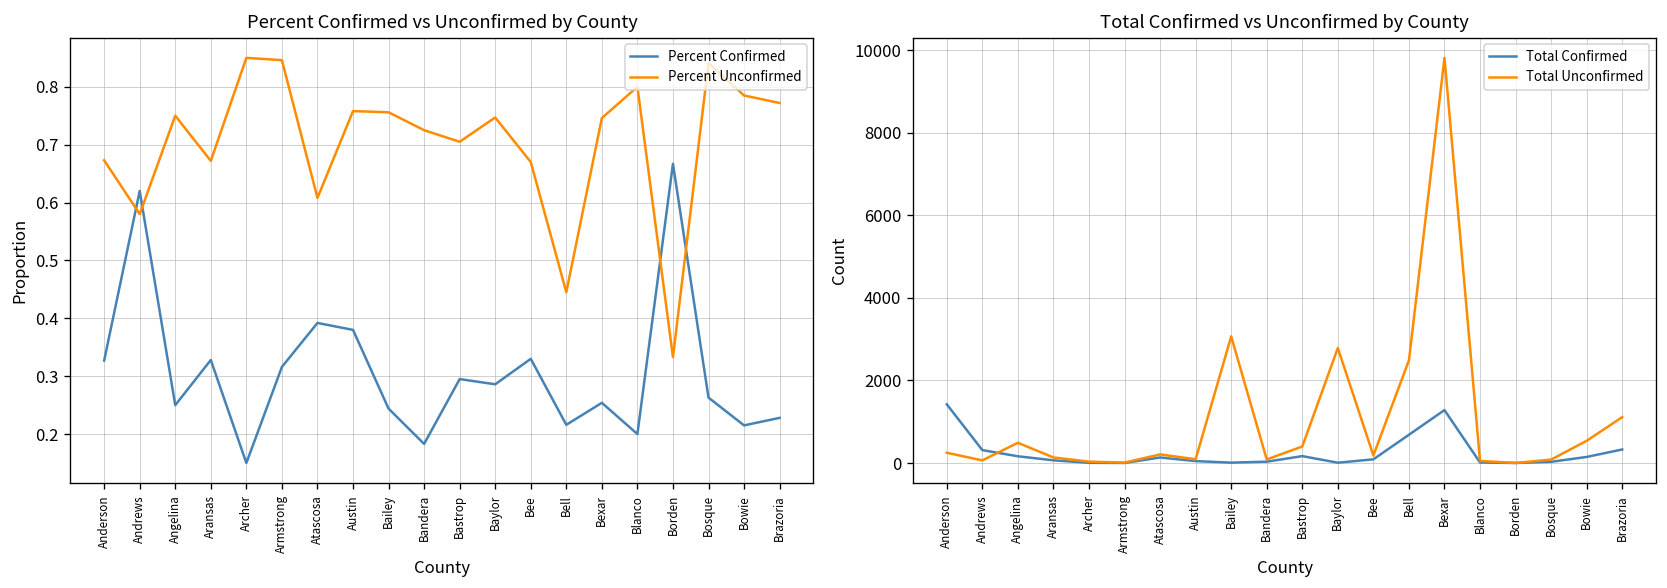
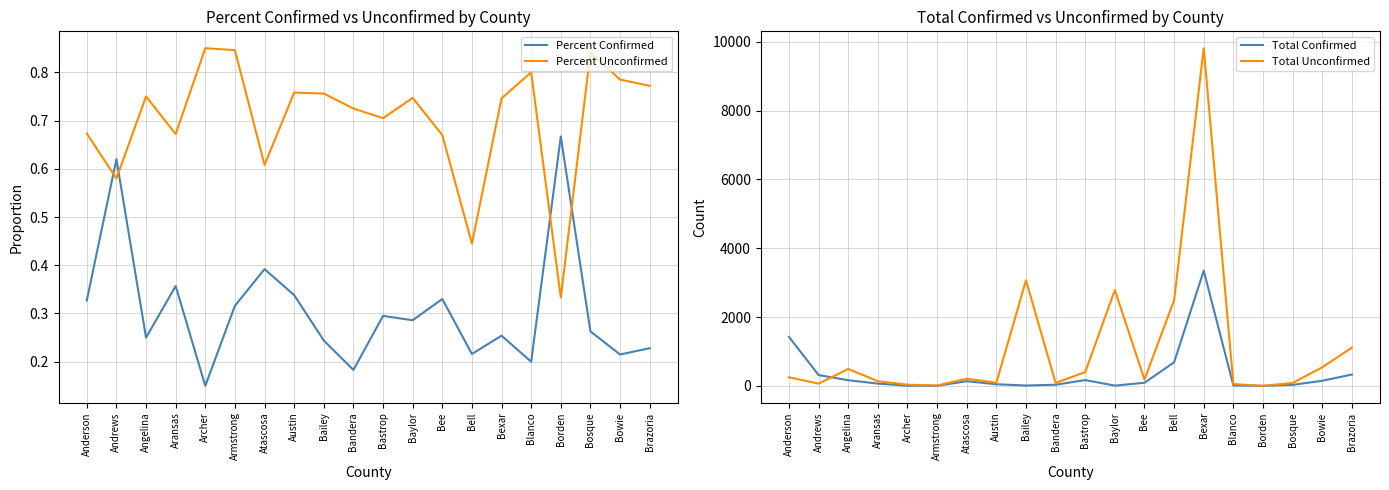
Percent Confirmed vs Unconfirmed by County, Percent Confirmed, Aransas: 0.33 -> 0.36
Percent Confirmed vs Unconfirmed by County, Percent Confirmed, Austin: 0.38 -> 0.34
Total Confirmed vs Unconfirmed by County, Total Confirmed, Bexar: 1300 -> 3300
